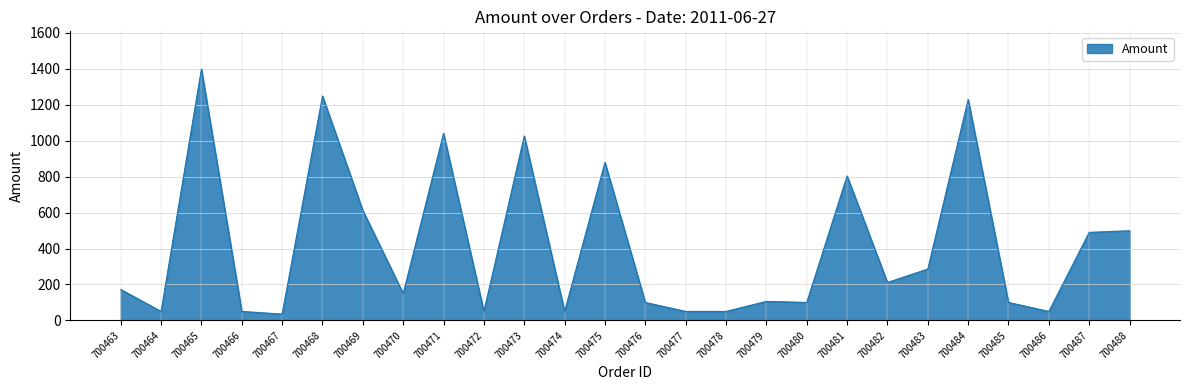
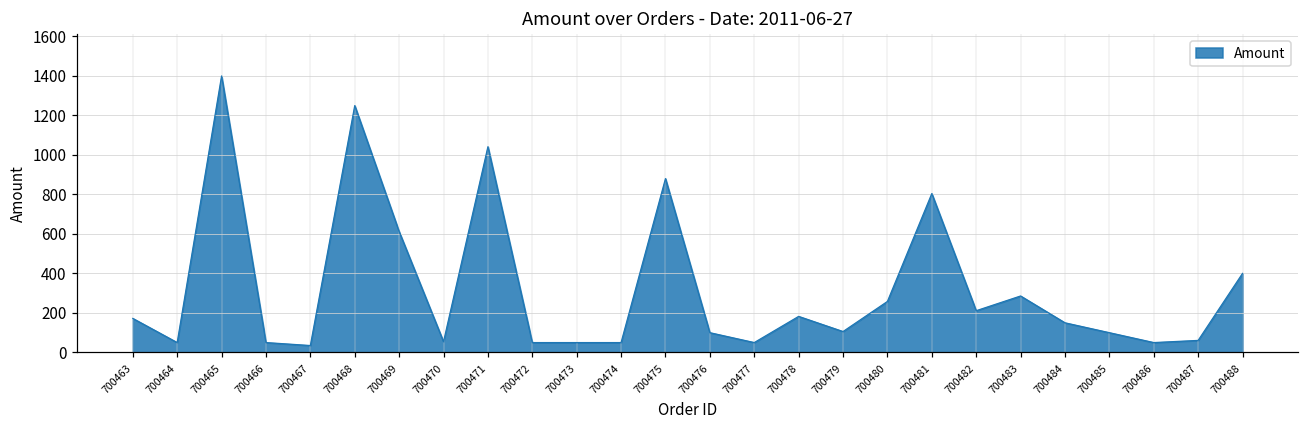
700470: 150 -> 50
700473: 1030 -> 50
700478: 50 -> 180
700480: 100 -> 260
700484: 1230 -> 150
700487: 490 -> 60
700488: 500 -> 400
